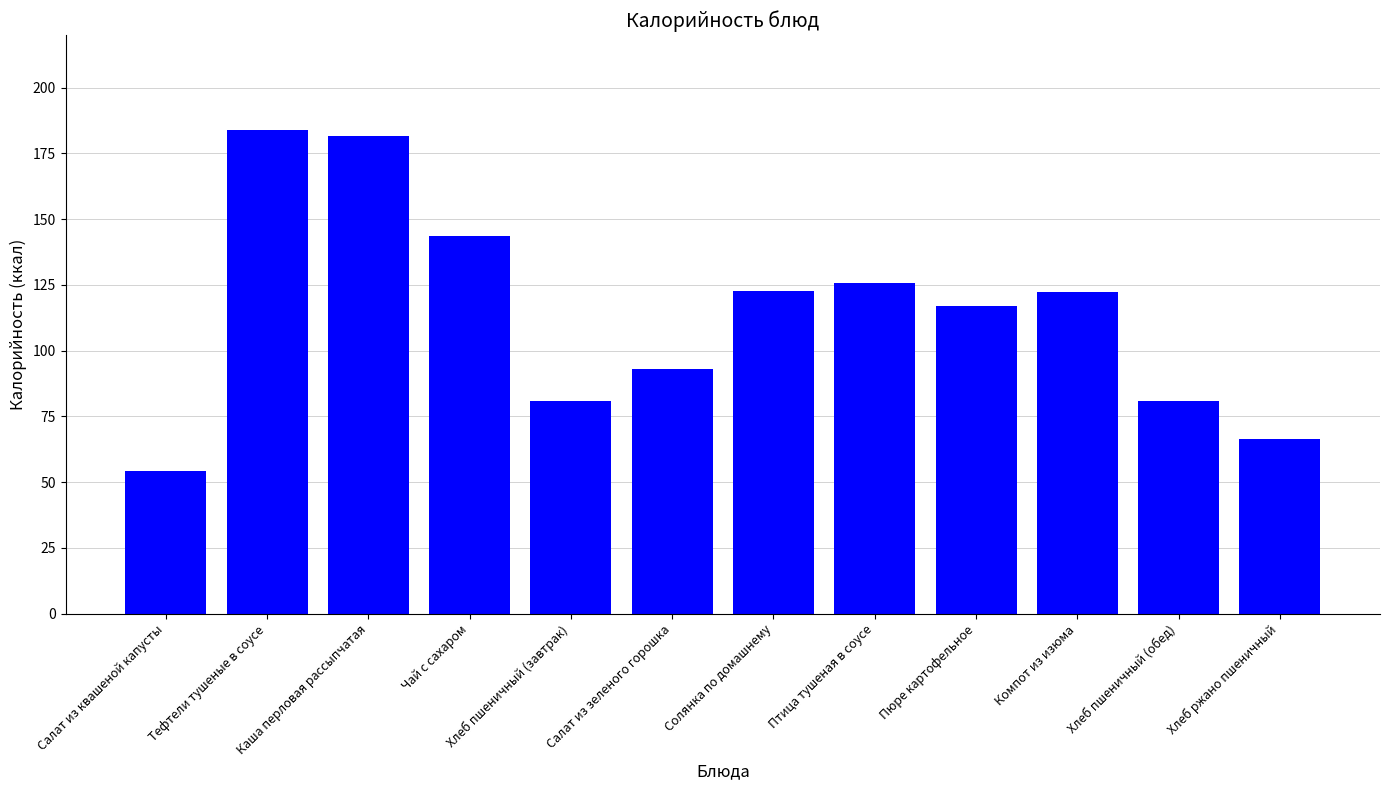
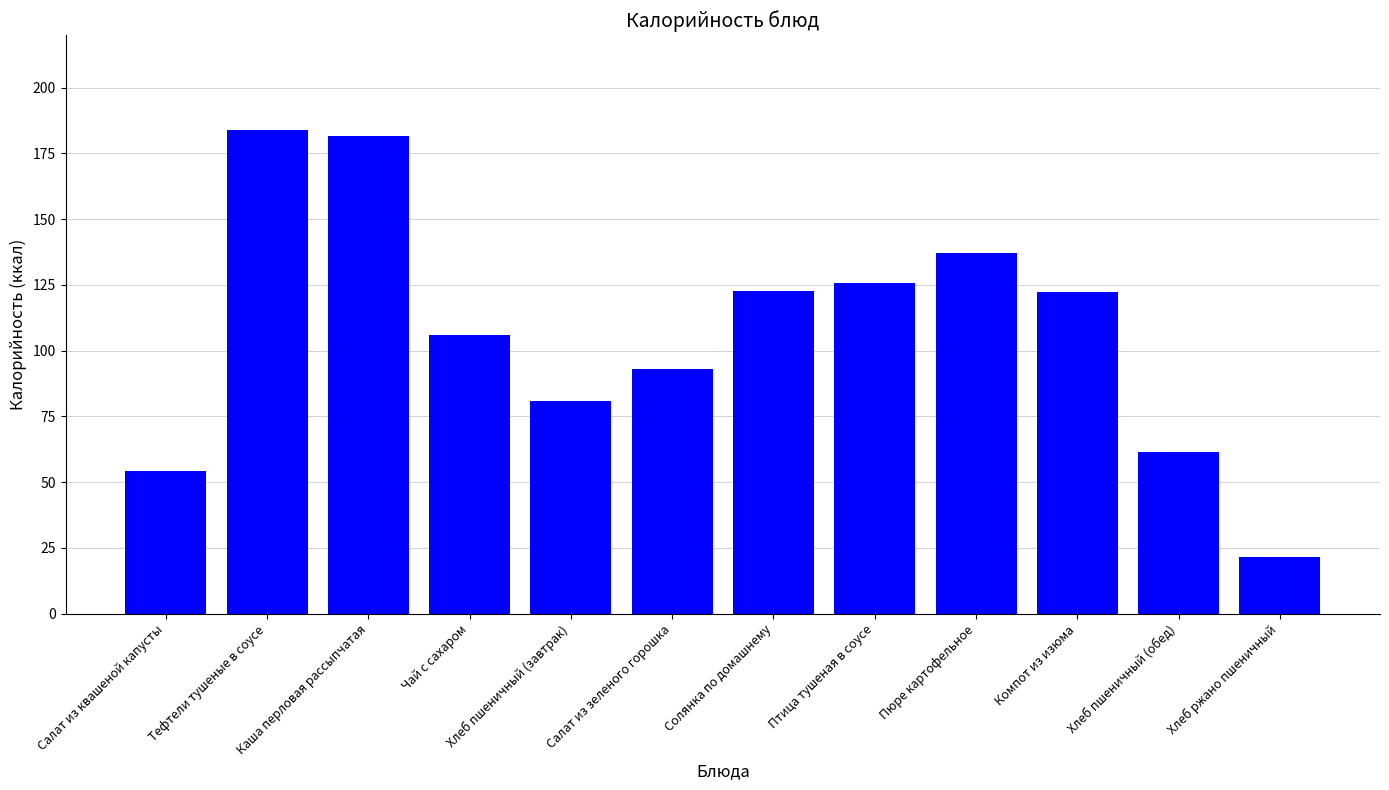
Чай с сахаром: 144 -> 106
Пюре картофельное: 117 -> 137
Хлеб пшеничный (обед): 81 -> 61
Хлеб ржано пшеничный: 67 -> 22
